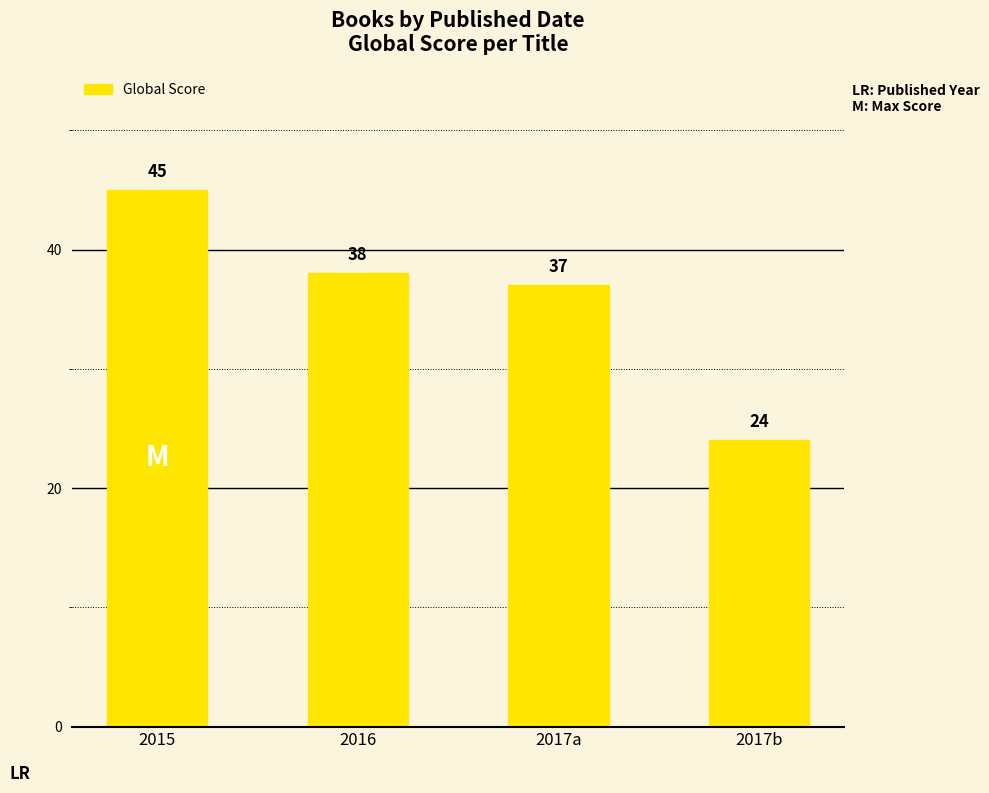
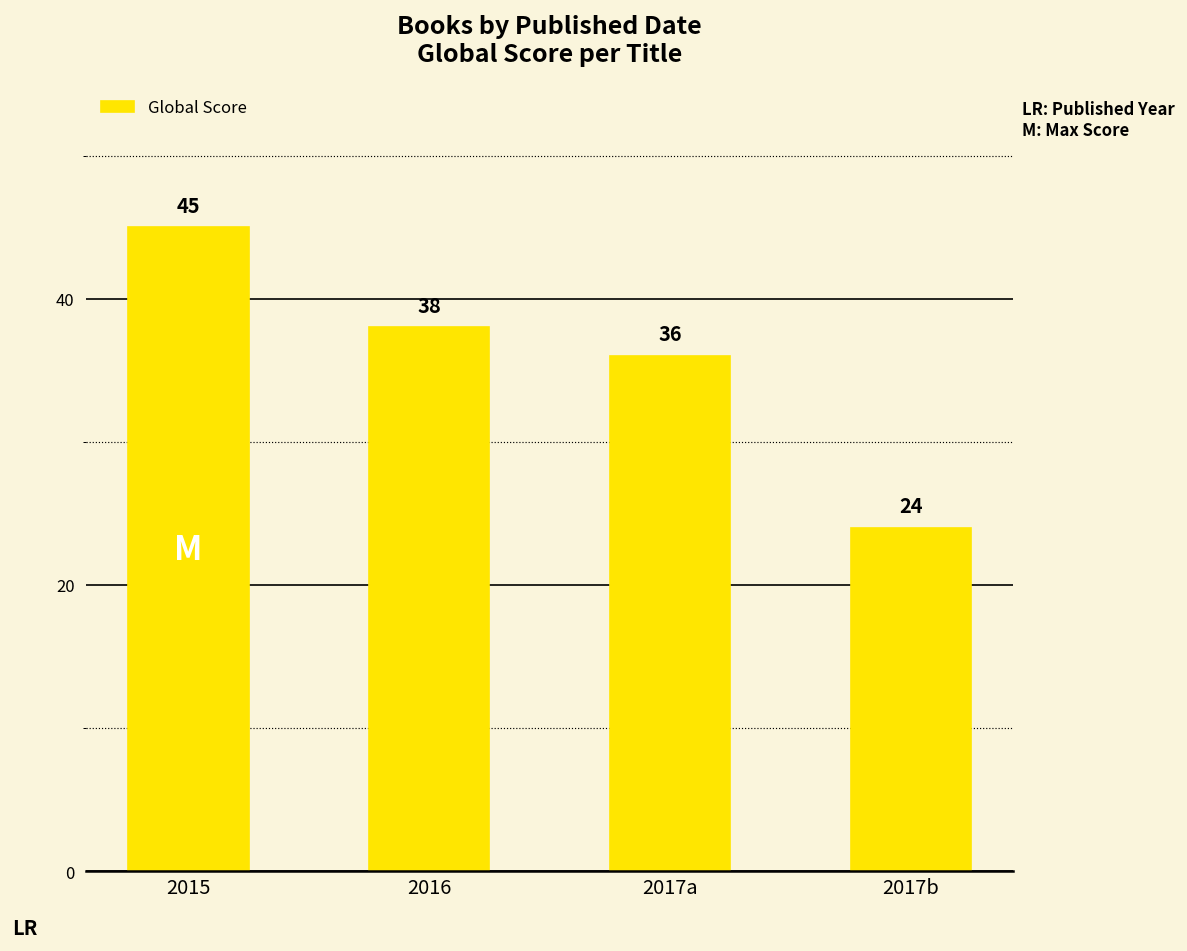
2017a: 37 -> 36
